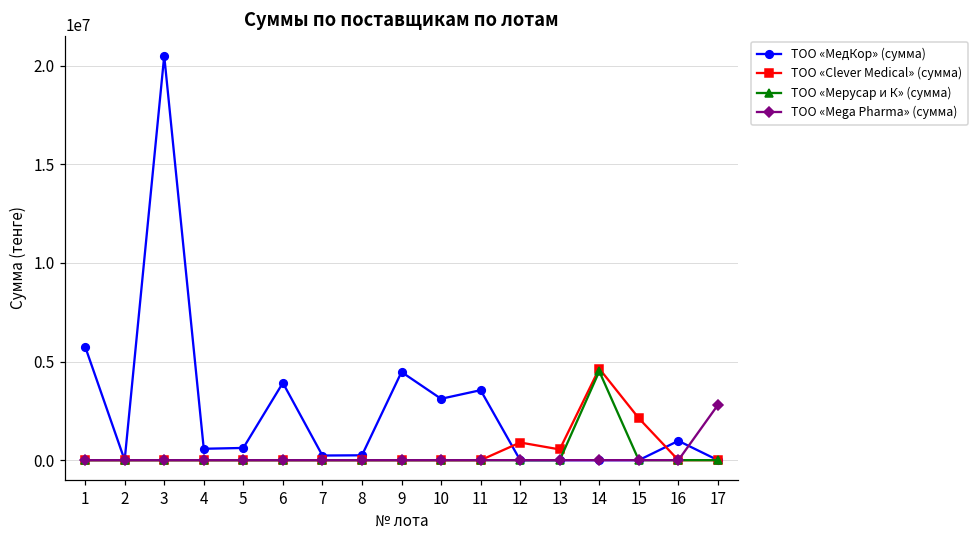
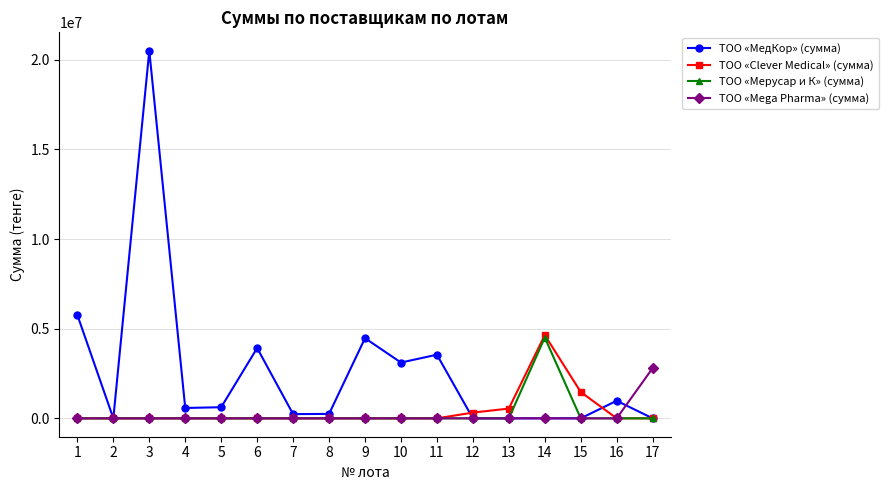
ТОО «Clever Medical» (сумма), 12: 900000 -> 300000
ТОО «Clever Medical» (сумма), 15: 2100000 -> 1500000
